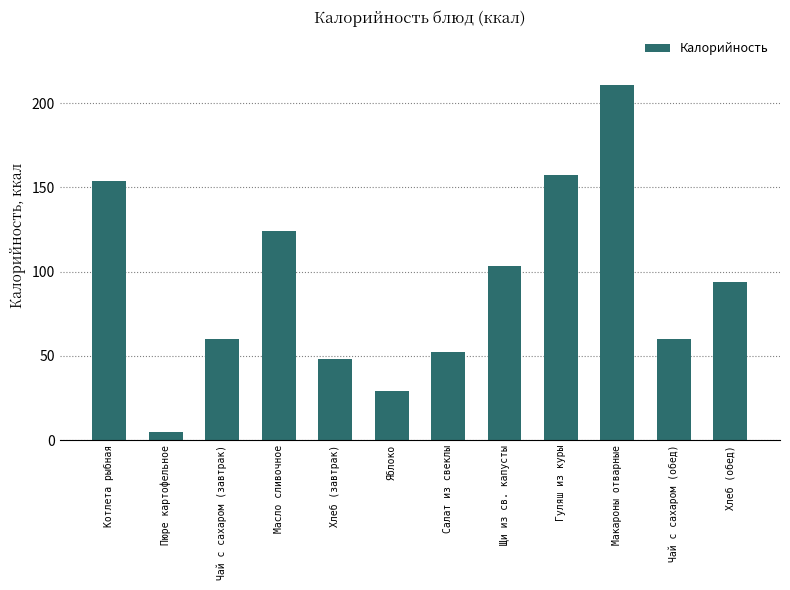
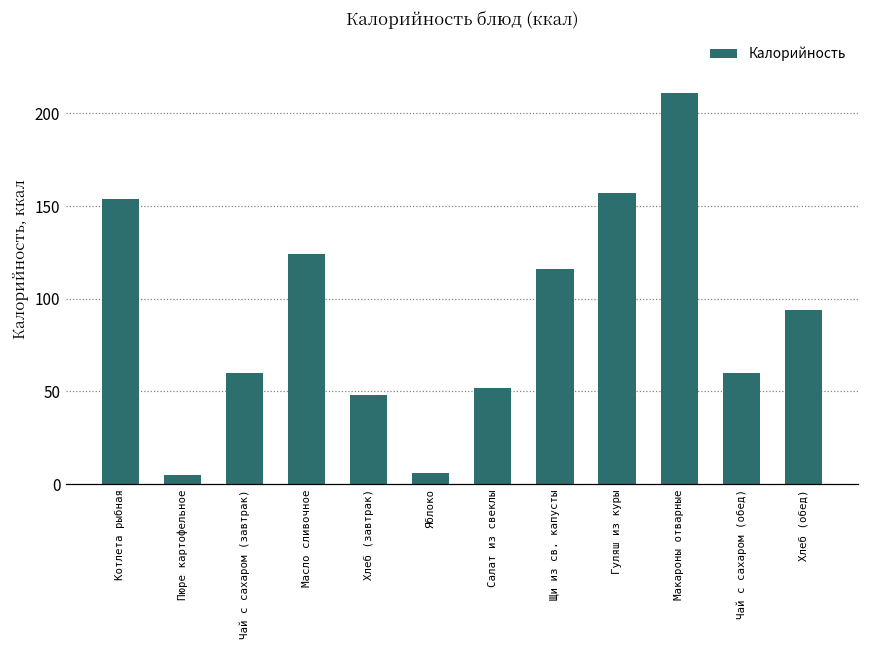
Яблоко: 29 -> 6
Щи из св. капусты: 103 -> 116
